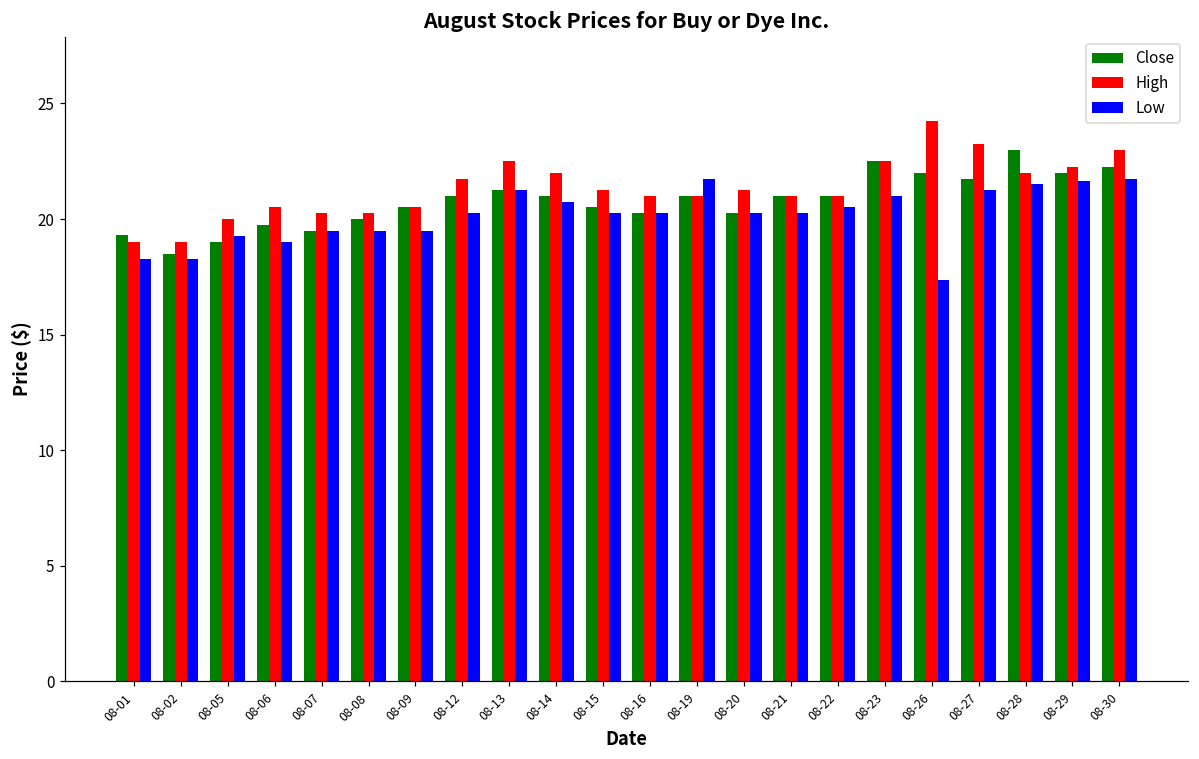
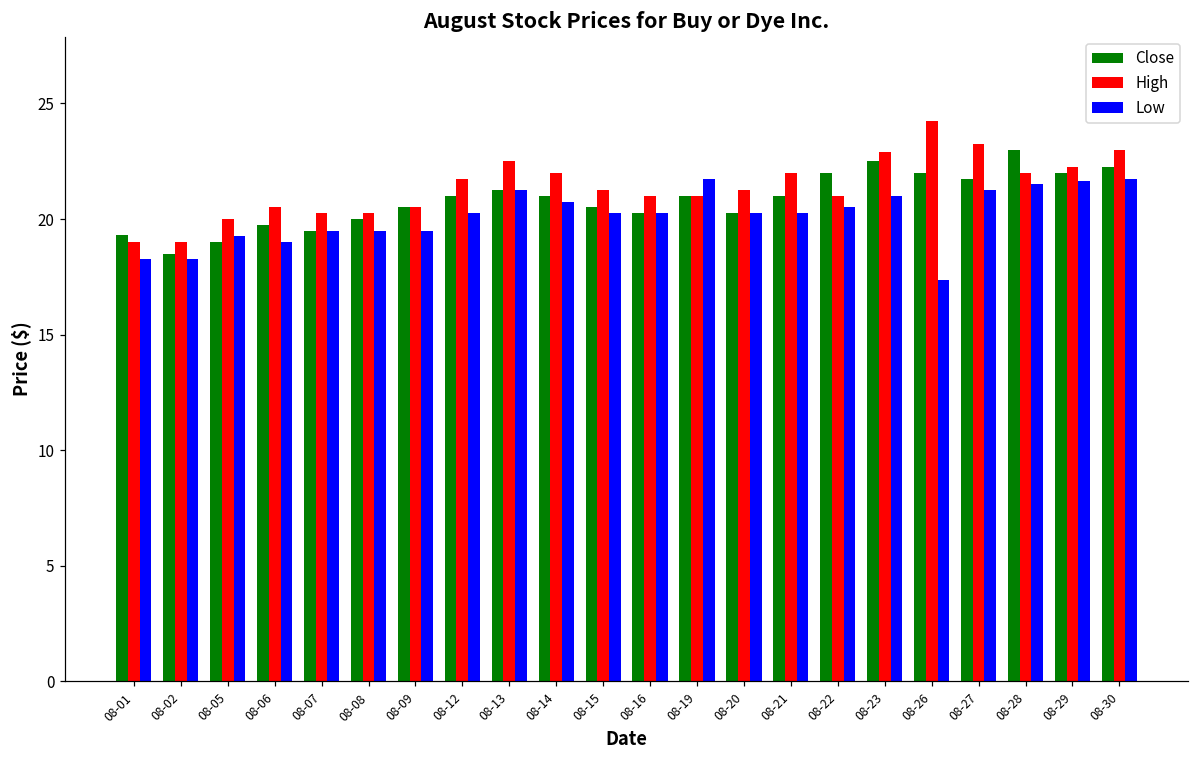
High, 08-21: 21 -> 22
Close, 08-22: 21 -> 22
High, 08-23: 22.5 -> 22.9
